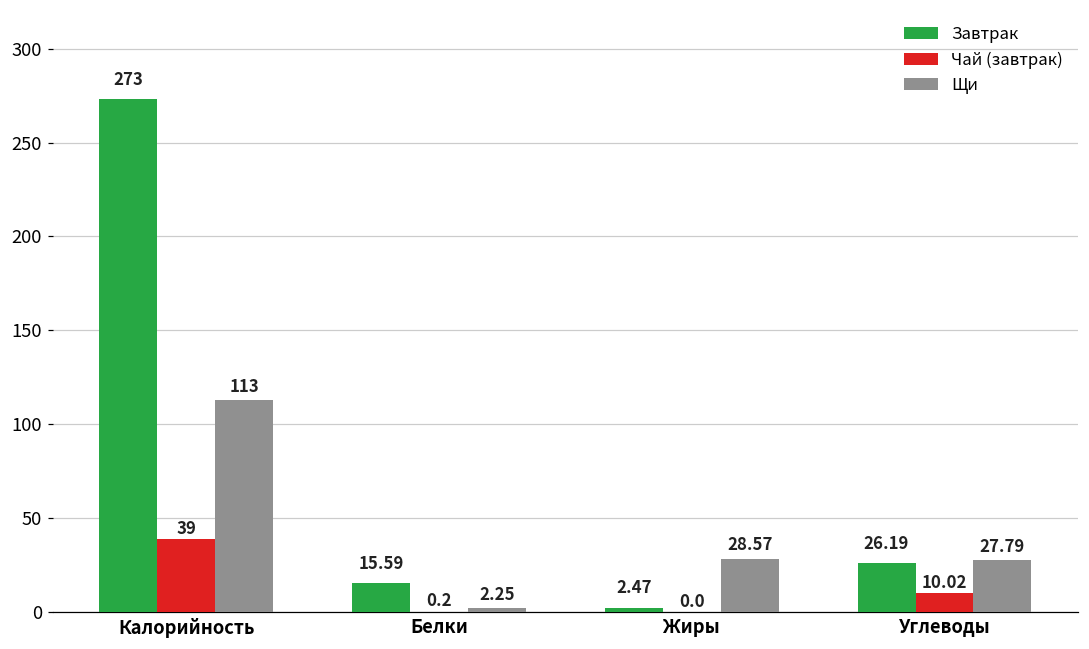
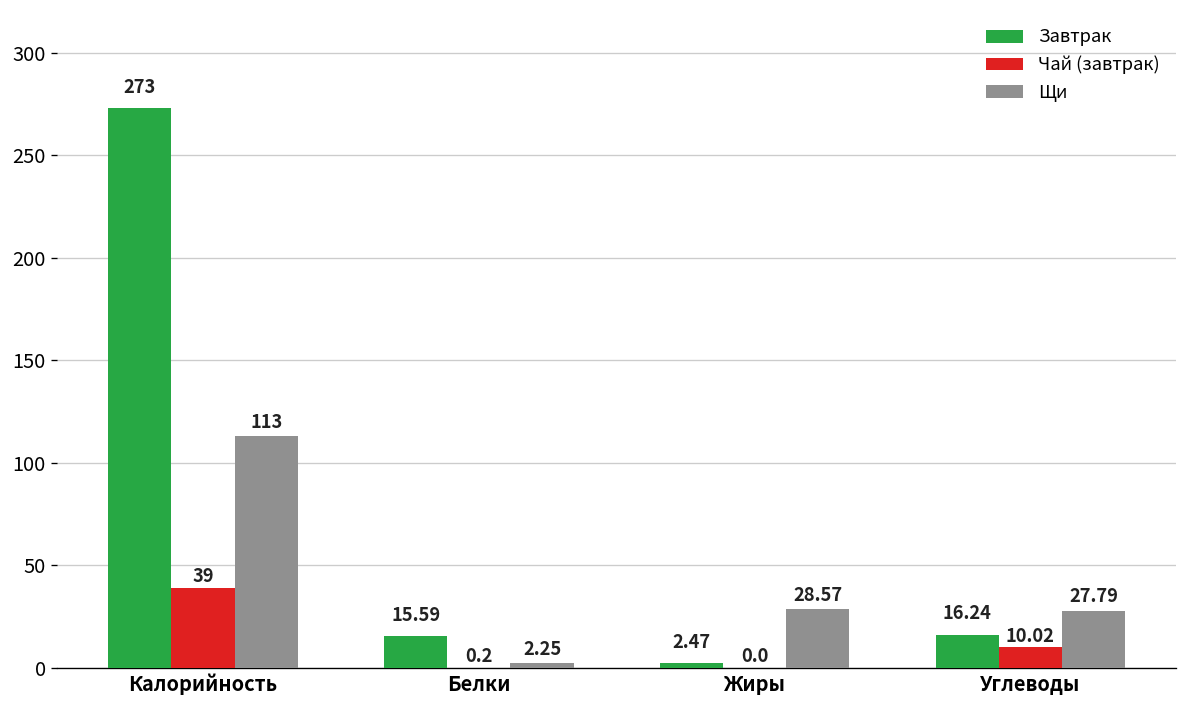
Завтрак, Углеводы: 26.19 -> 16.24
